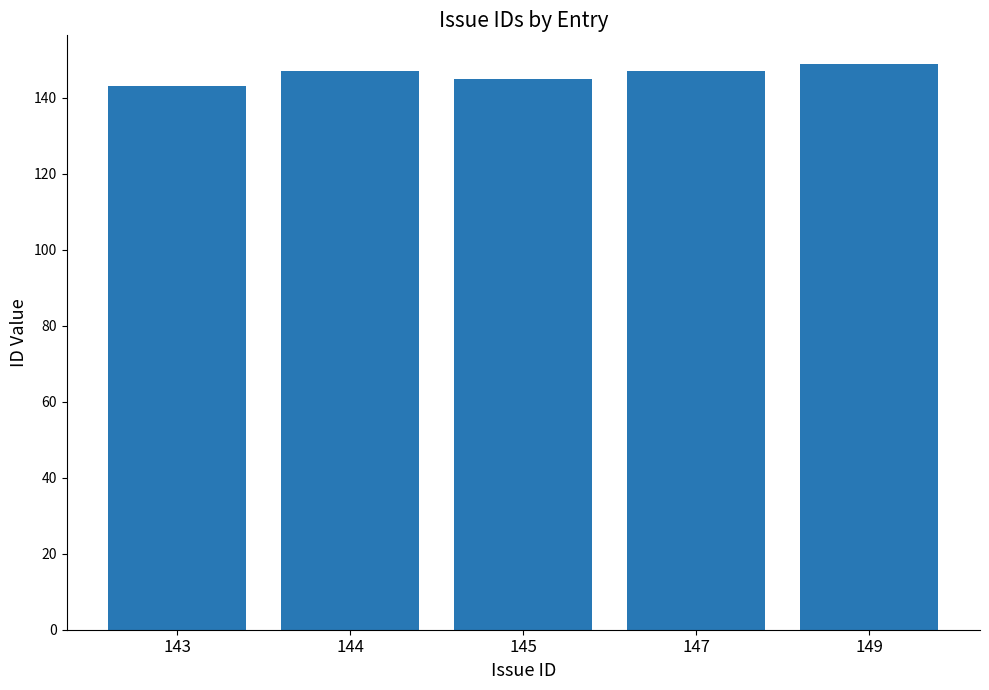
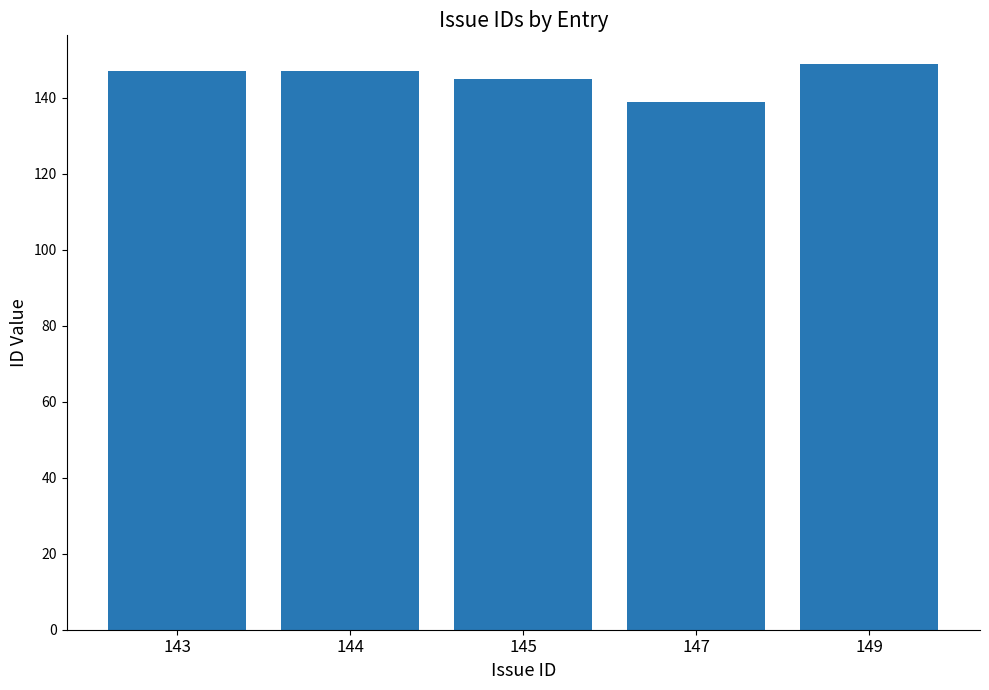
143: 143 -> 147
147: 147 -> 139
